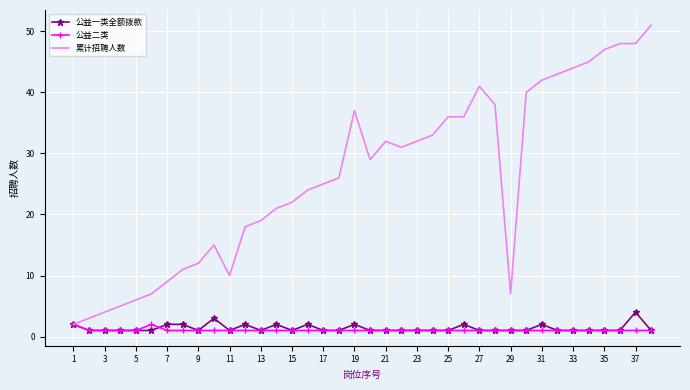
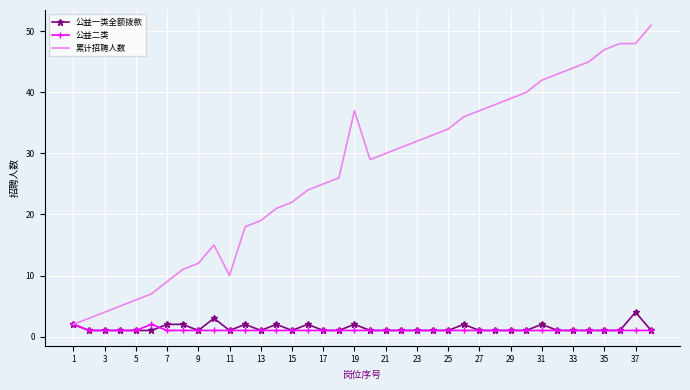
累计招聘人数, 21: 32 -> 30
累计招聘人数, 25: 36 -> 34
累计招聘人数, 27: 41 -> 37
累计招聘人数, 29: 7 -> 39
